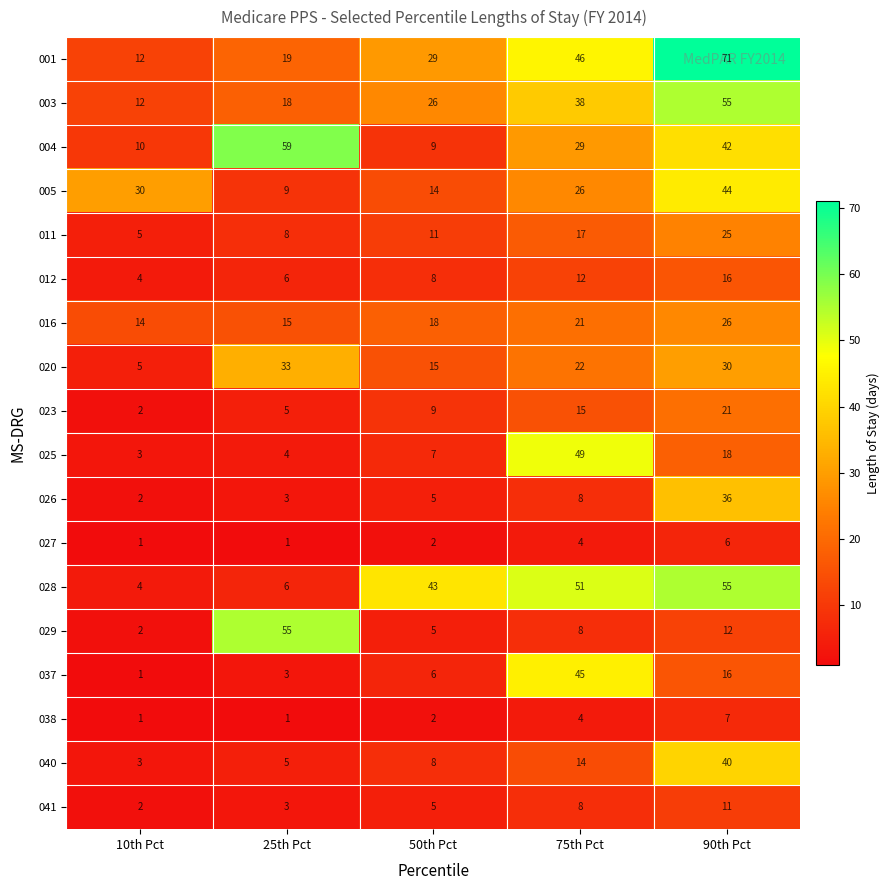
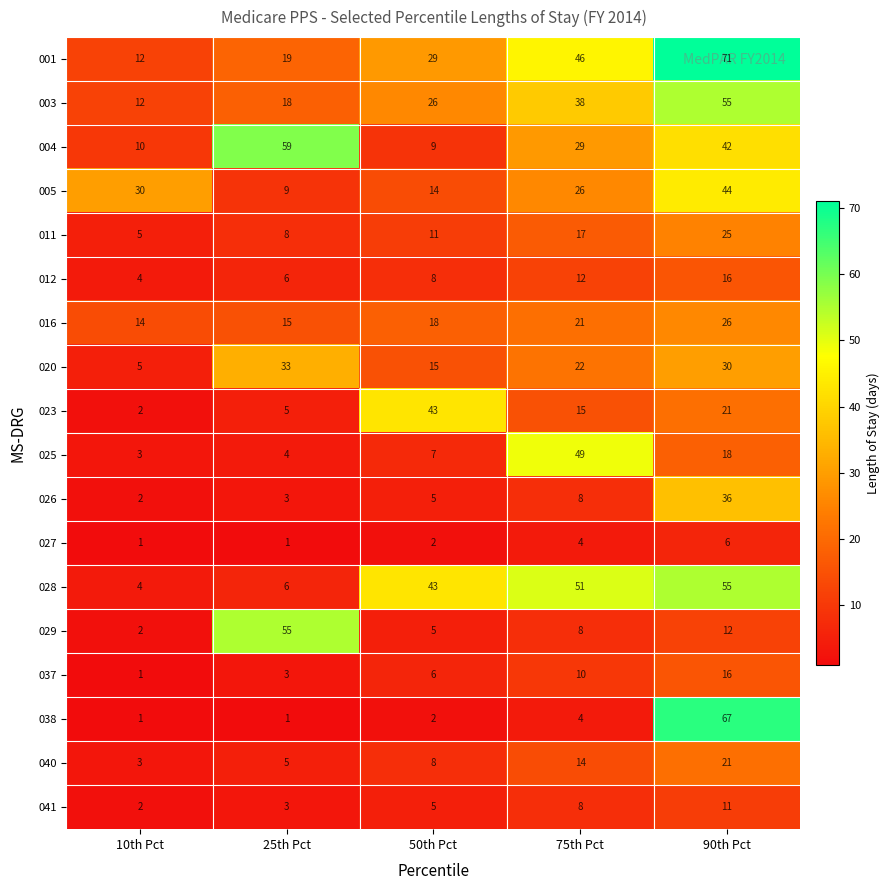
023, 50th Pct: 9 -> 43
037, 75th Pct: 45 -> 10
038, 90th Pct: 7 -> 67
040, 90th Pct: 40 -> 21
